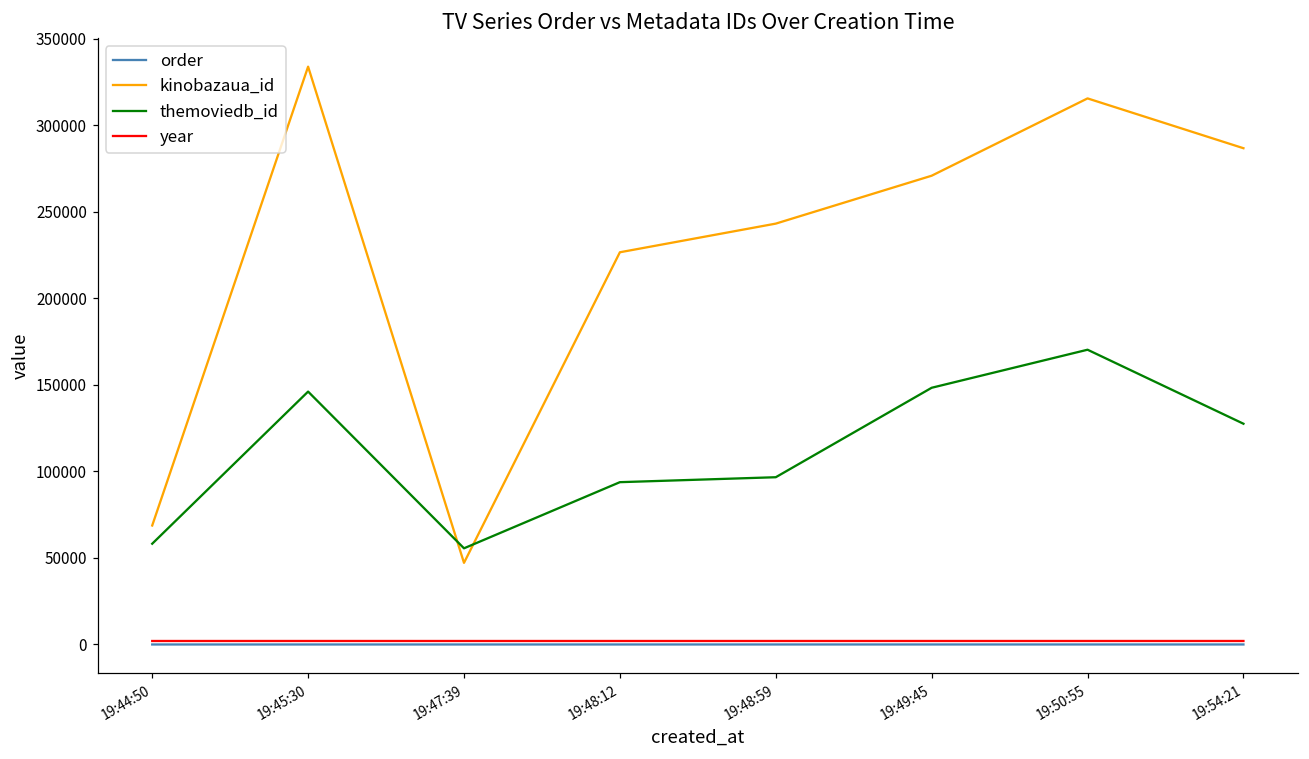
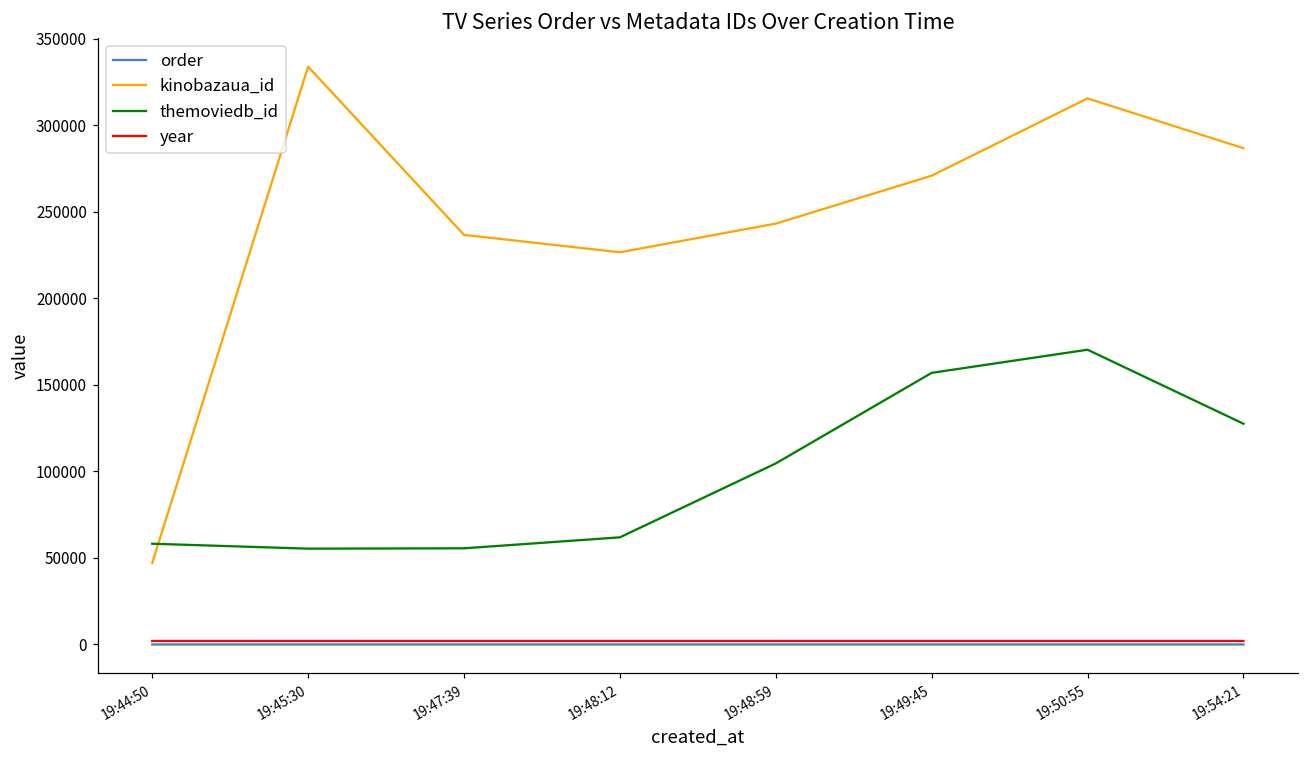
kinobazaua_id, 19:44:50: 69000 -> 47000
themoviedb_id, 19:45:30: 146000 -> 55000
kinobazaua_id, 19:47:39: 47000 -> 237000
themoviedb_id, 19:48:12: 94000 -> 62000
themoviedb_id, 19:48:59: 97000 -> 105000
themoviedb_id, 19:49:45: 148000 -> 157000
